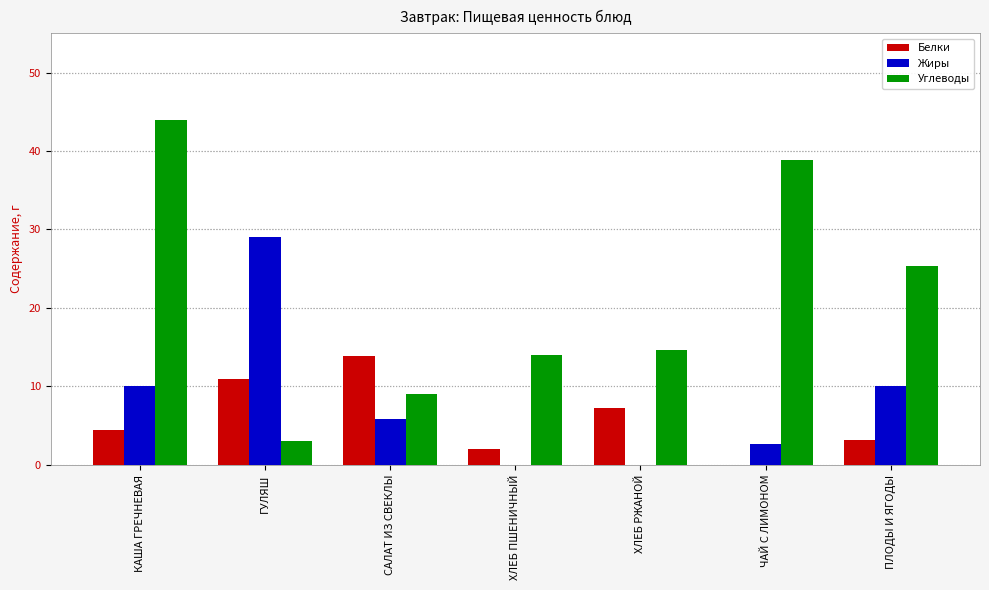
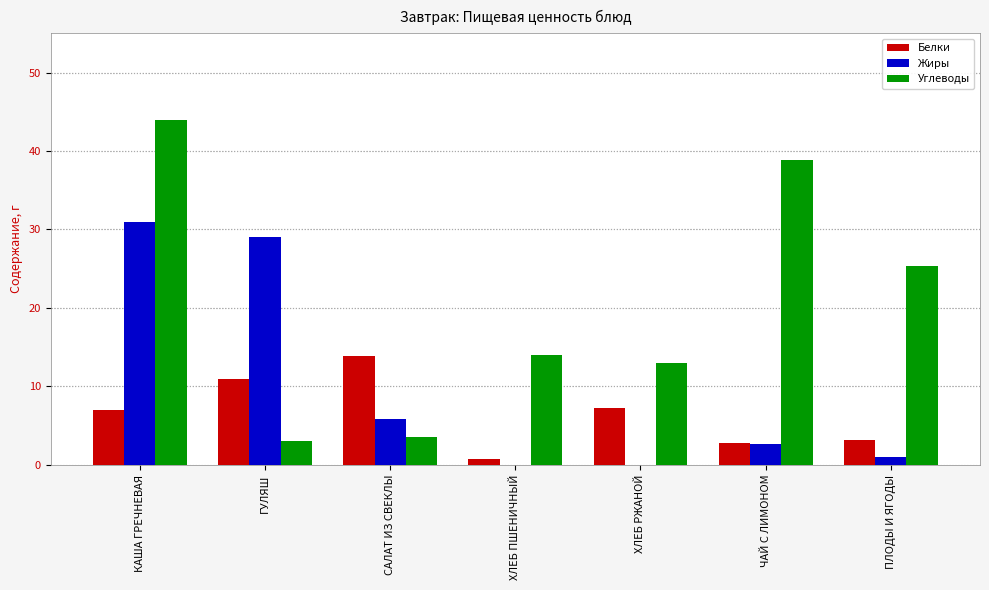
Белки, КАША ГРЕЧНЕВАЯ: 5 -> 7
Жиры, КАША ГРЕЧНЕВАЯ: 10 -> 31
Углеводы, САЛАТ ИЗ СВЕКЛЫ: 9 -> 4
Белки, ХЛЕБ ПШЕНИЧНЫЙ: 2 -> 1
Углеводы, ХЛЕБ РЖАНОЙ: 15 -> 13
Белки, ЧАЙ С ЛИМОНОМ: 0 -> 3
Жиры, ПЛОДЫ И ЯГОДЫ: 10 -> 1
